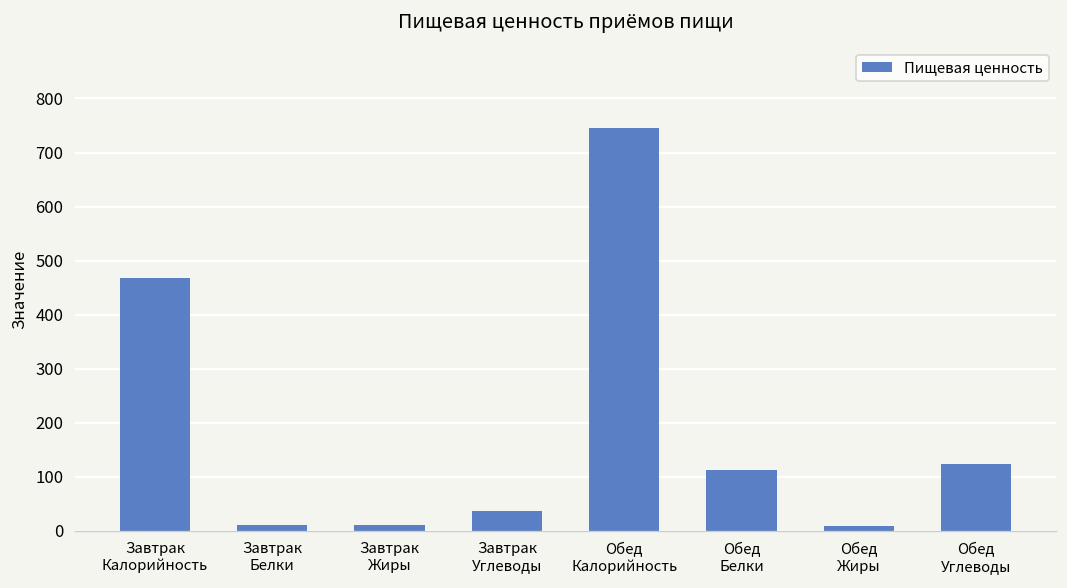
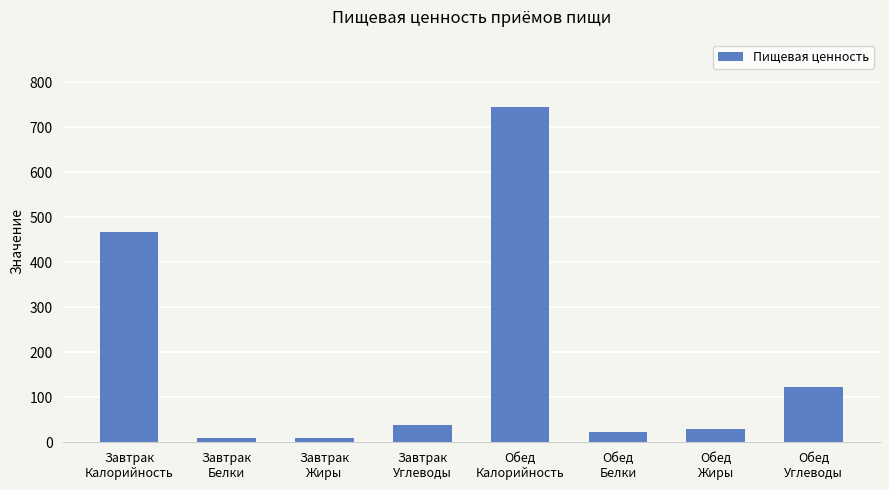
Обед Белки: 110 -> 20
Обед Жиры: 10 -> 30
